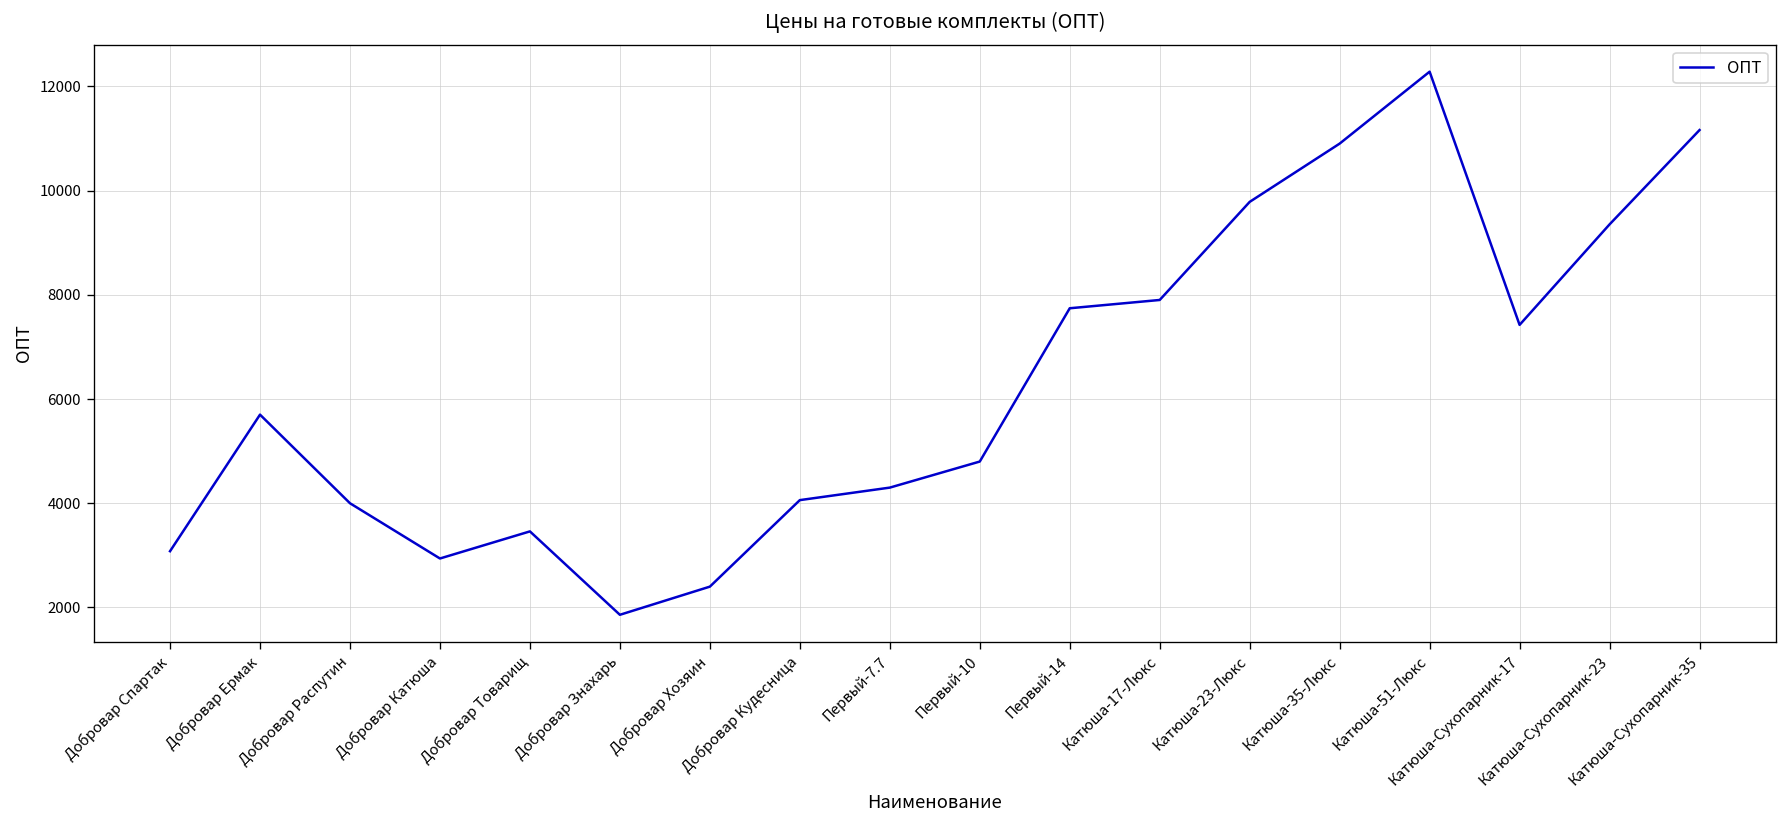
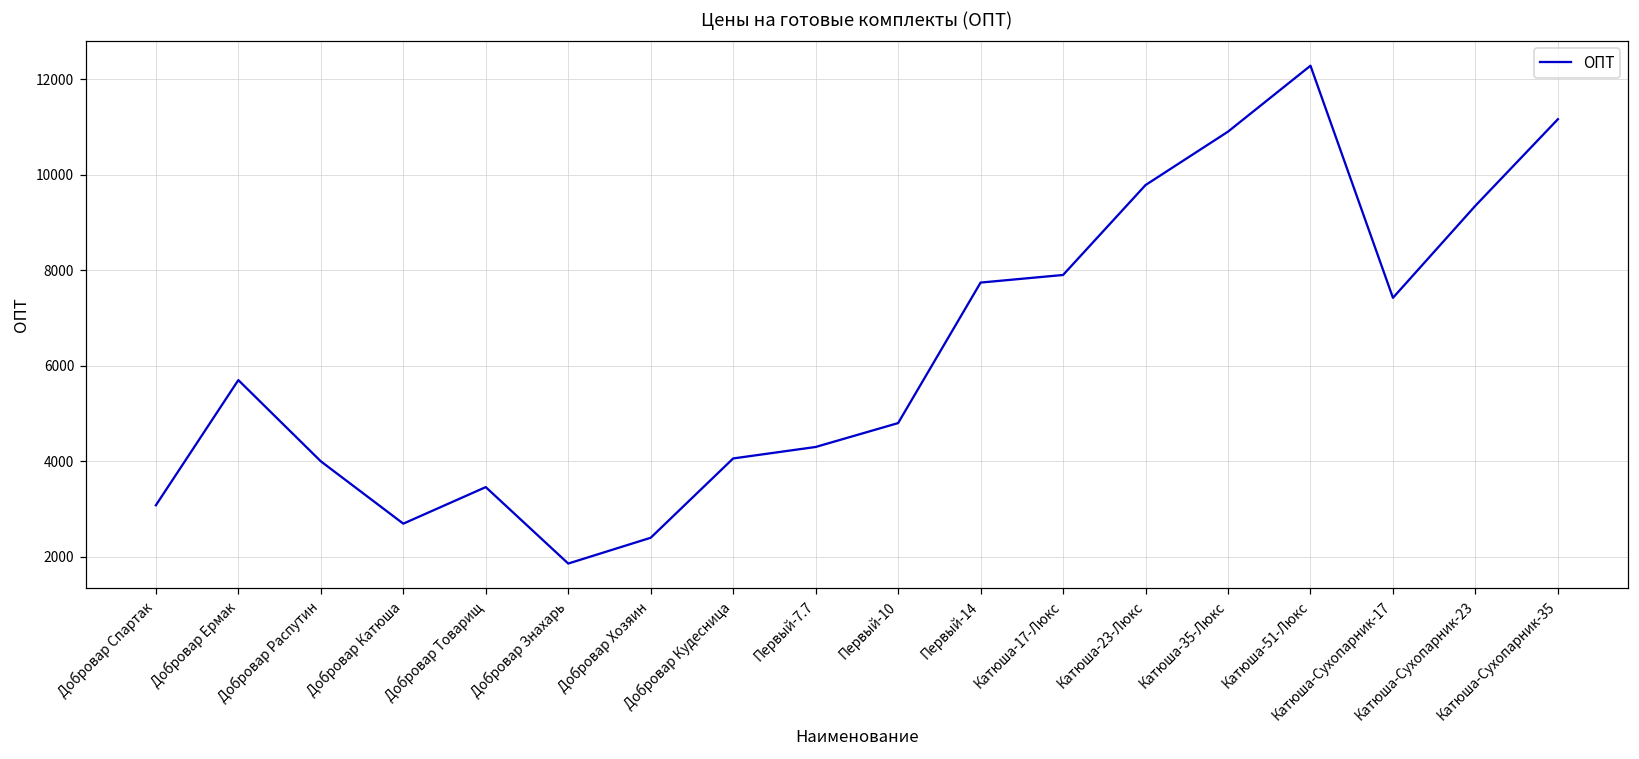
Добровар Катюша: 2900 -> 2700
